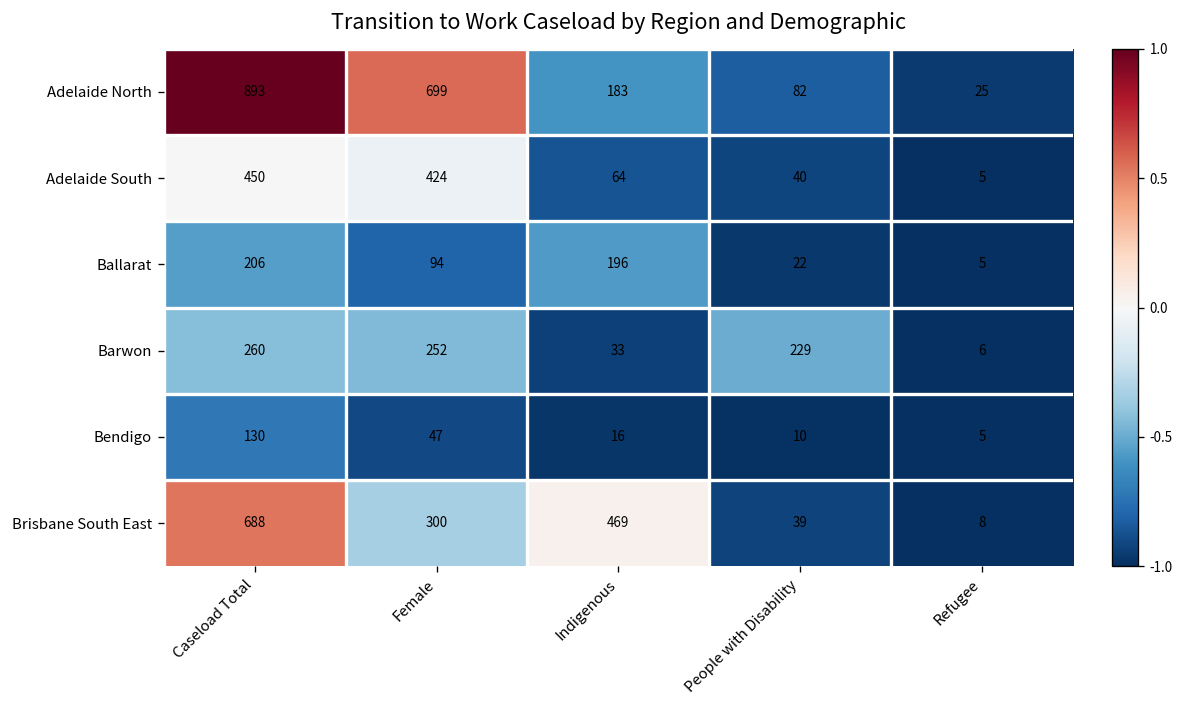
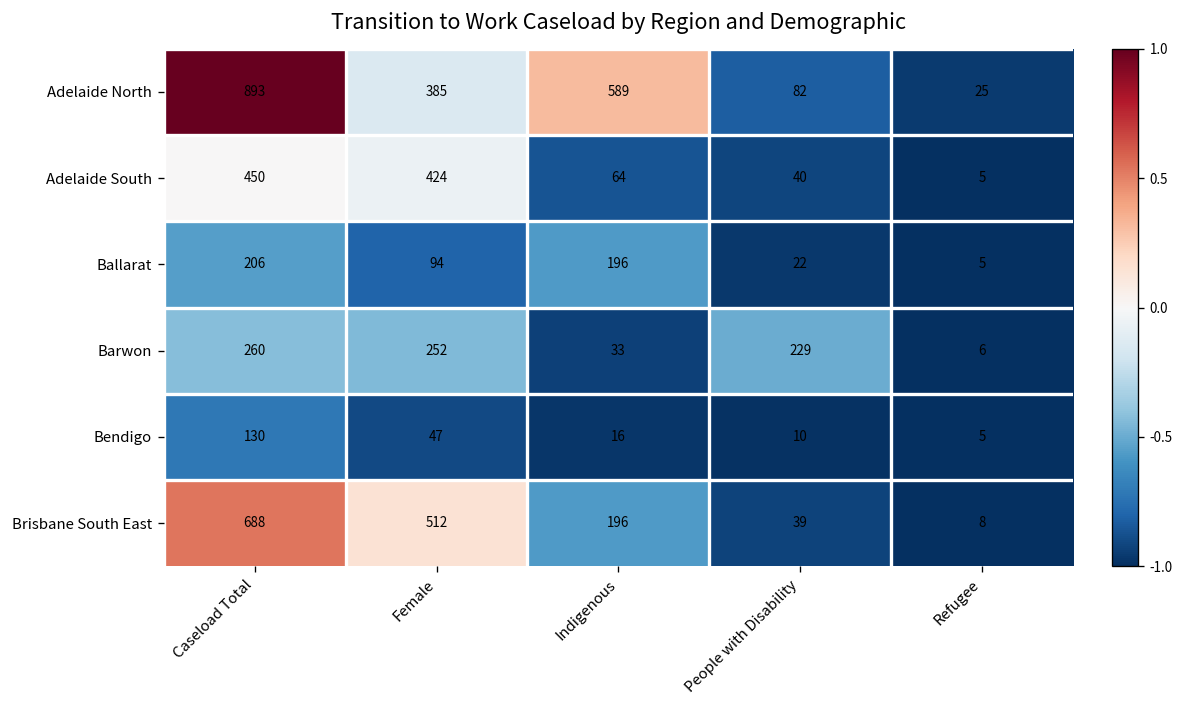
Adelaide North, Female: 699 -> 385
Adelaide North, Indigenous: 183 -> 589
Brisbane South East, Female: 300 -> 512
Brisbane South East, Indigenous: 469 -> 196
